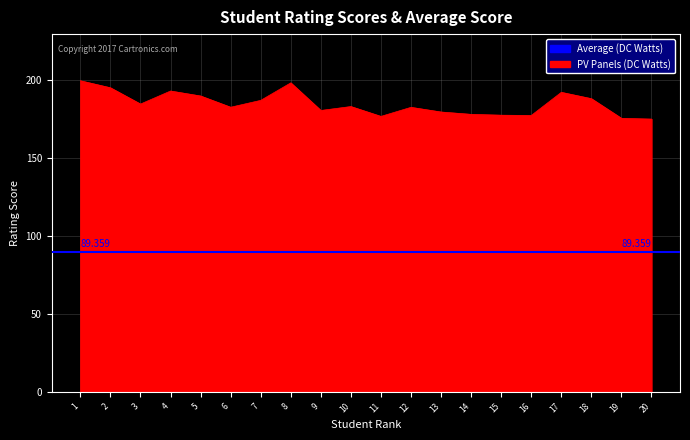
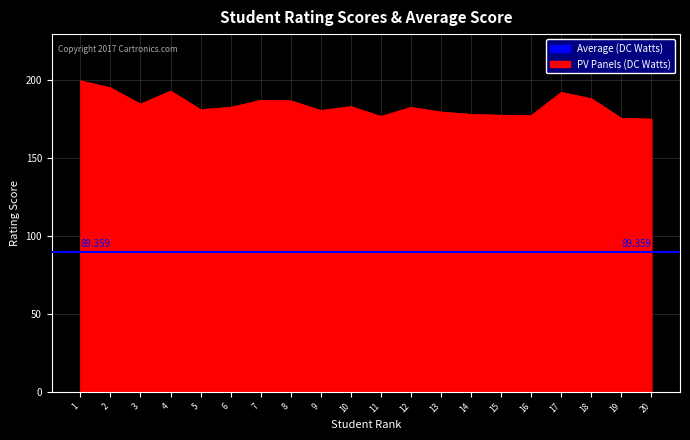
5: 190 -> 181
8: 198 -> 187
